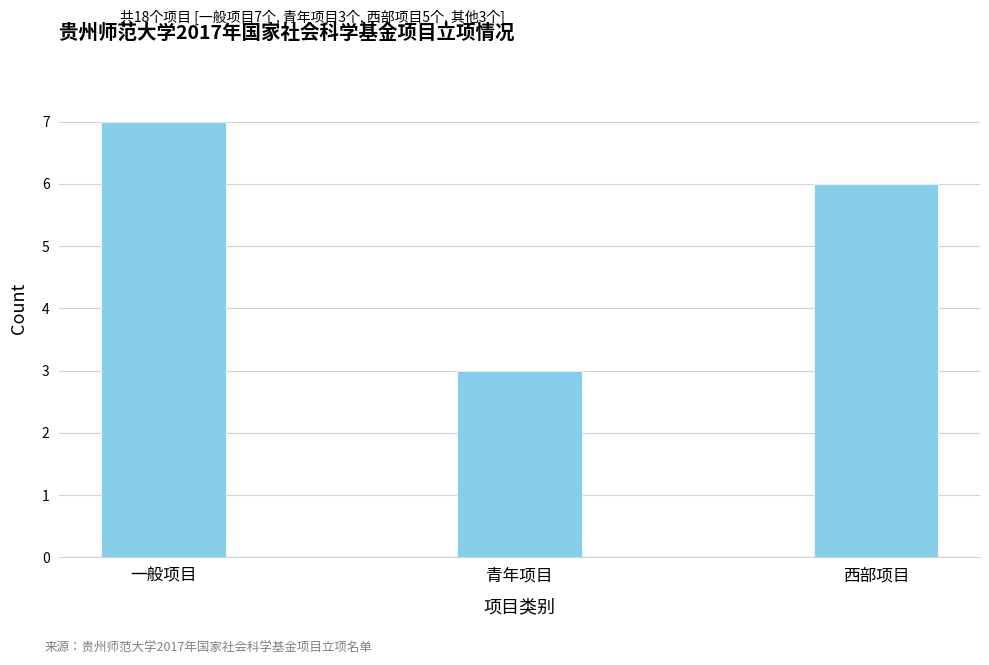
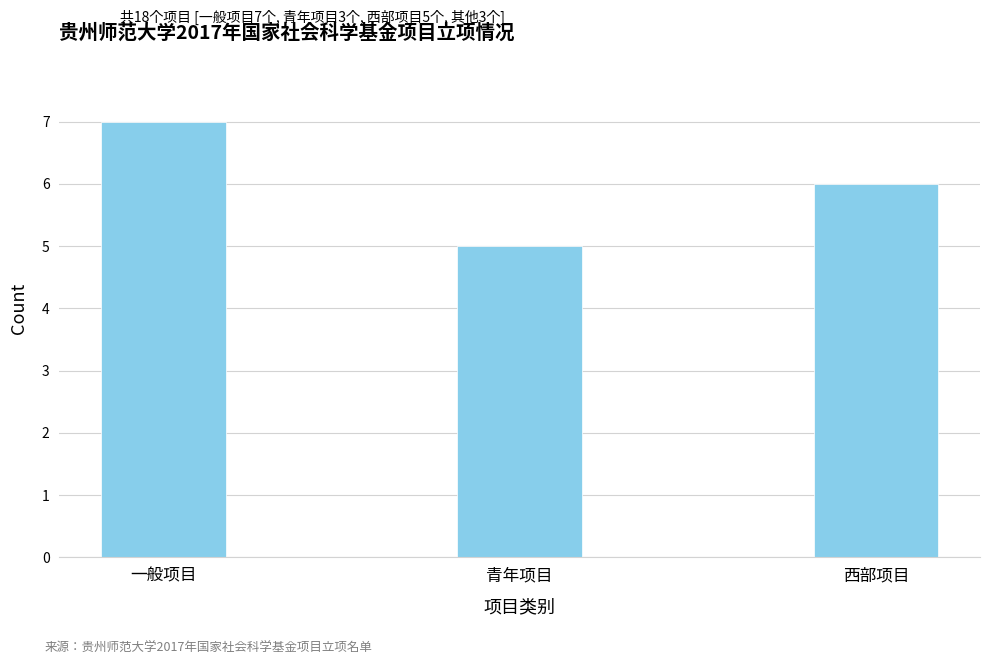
青年项目: 3 -> 5
